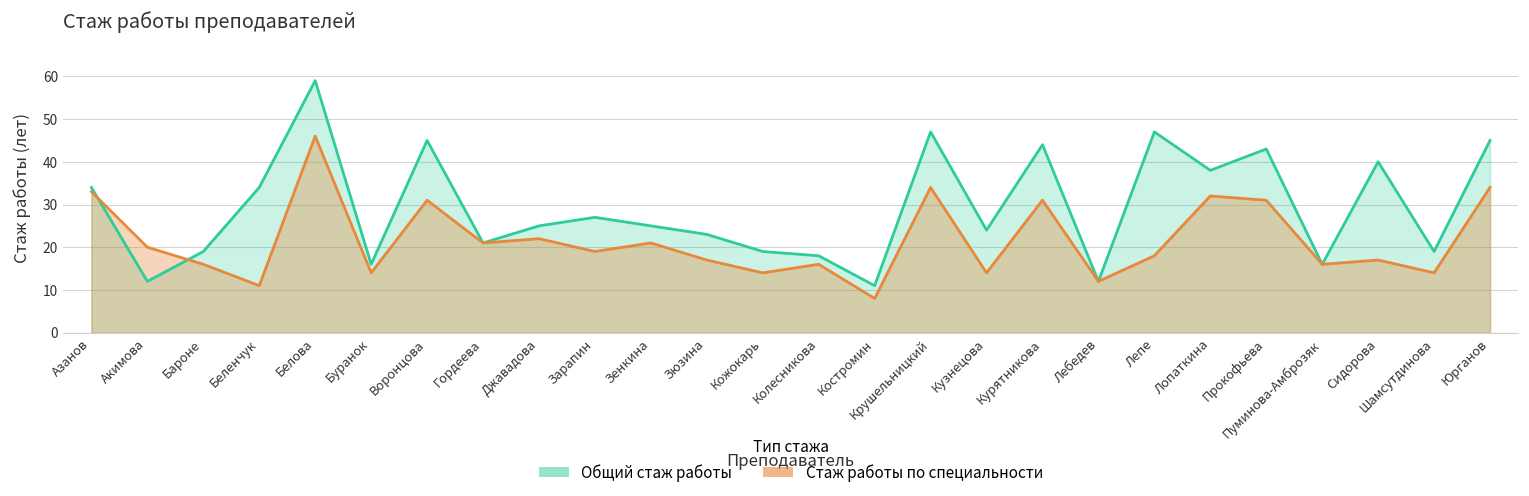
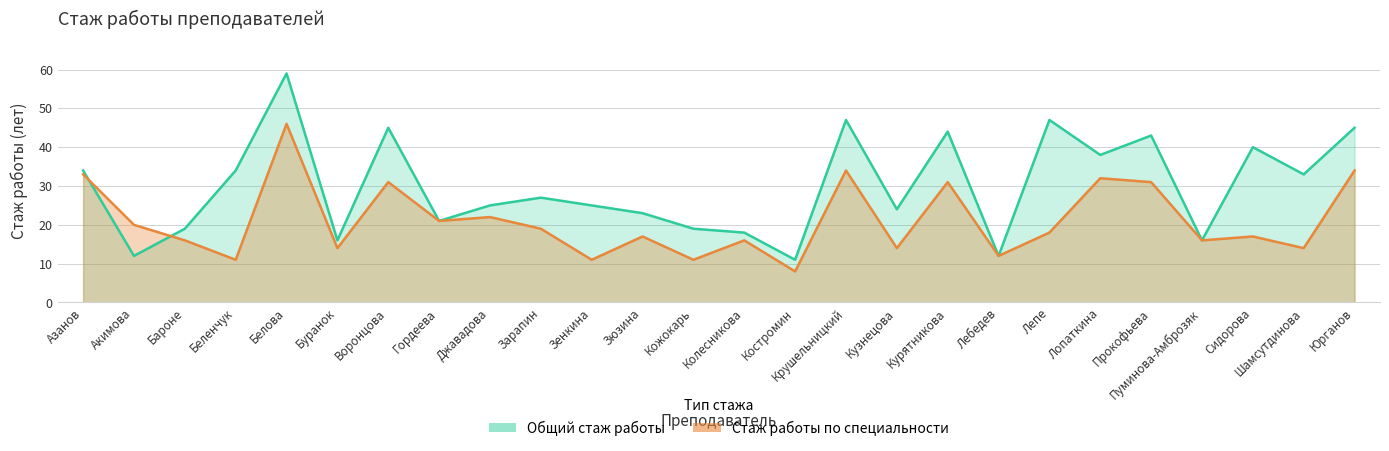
Стаж работы по специальности, Зенкина: 21 -> 11
Стаж работы по специальности, Кожокарь: 14 -> 11
Общий стаж работы, Шамсутдинова: 19 -> 33
